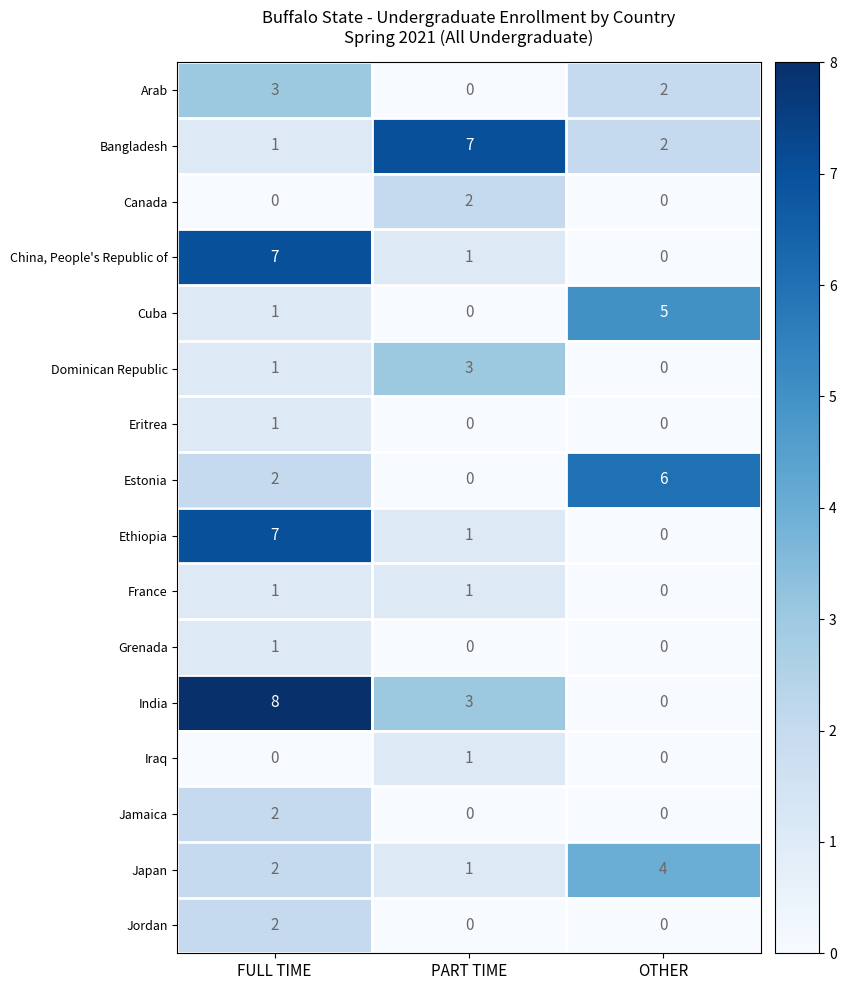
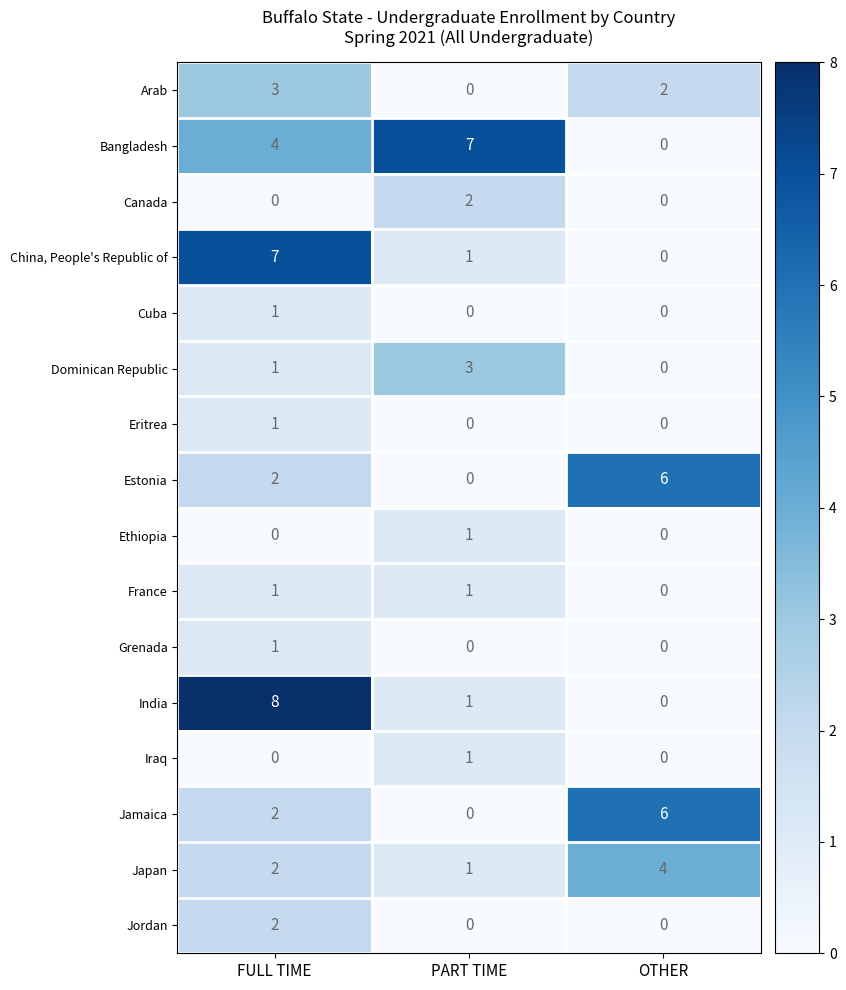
Bangladesh, FULL TIME: 1 -> 4
Bangladesh, OTHER: 2 -> 0
Cuba, OTHER: 5 -> 0
Ethiopia, FULL TIME: 7 -> 0
India, PART TIME: 3 -> 1
Jamaica, OTHER: 0 -> 6
